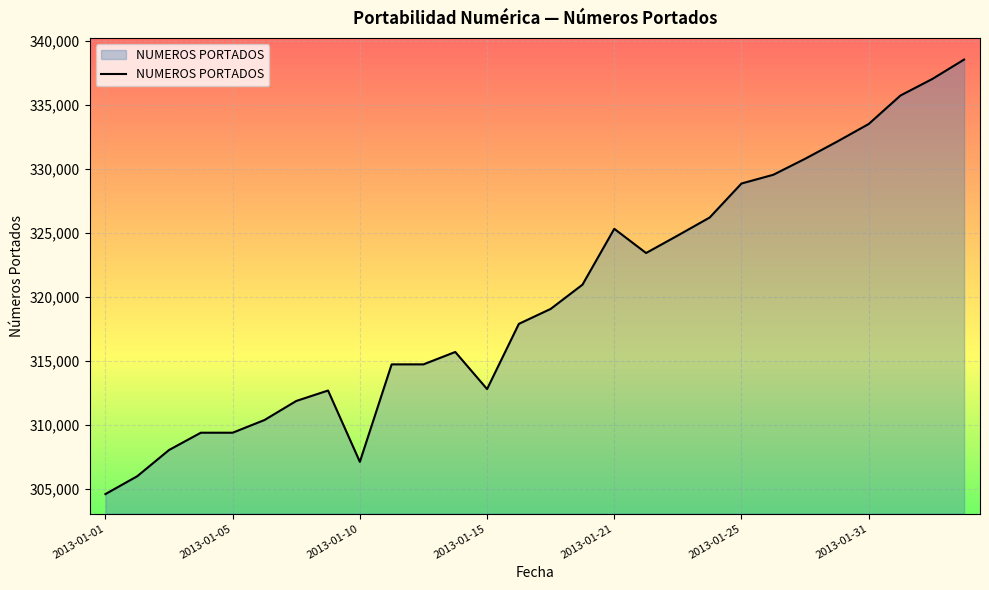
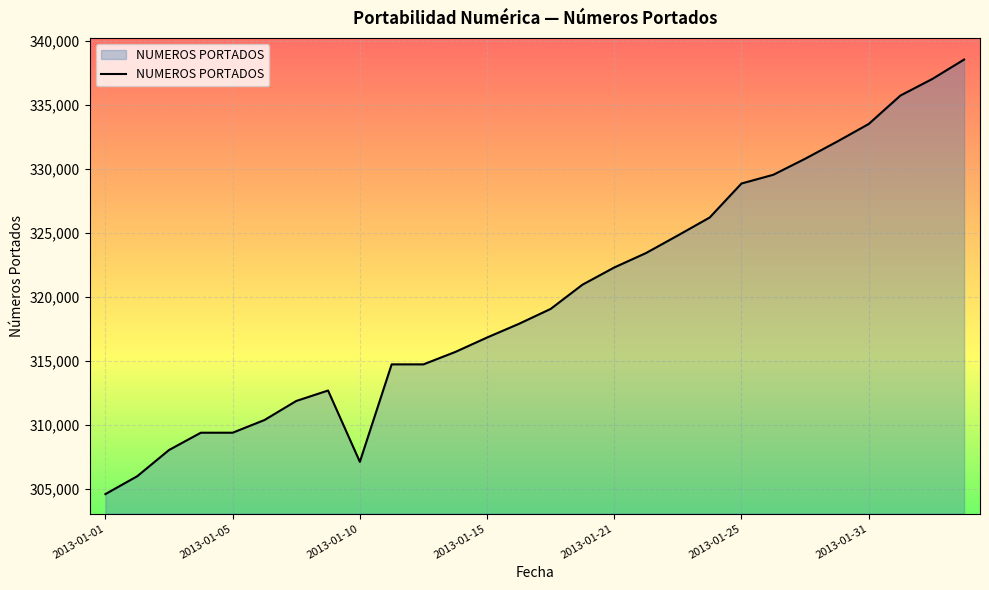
2013-01-15: 312,800 -> 316,800
2013-01-21: 325,300 -> 322,300
